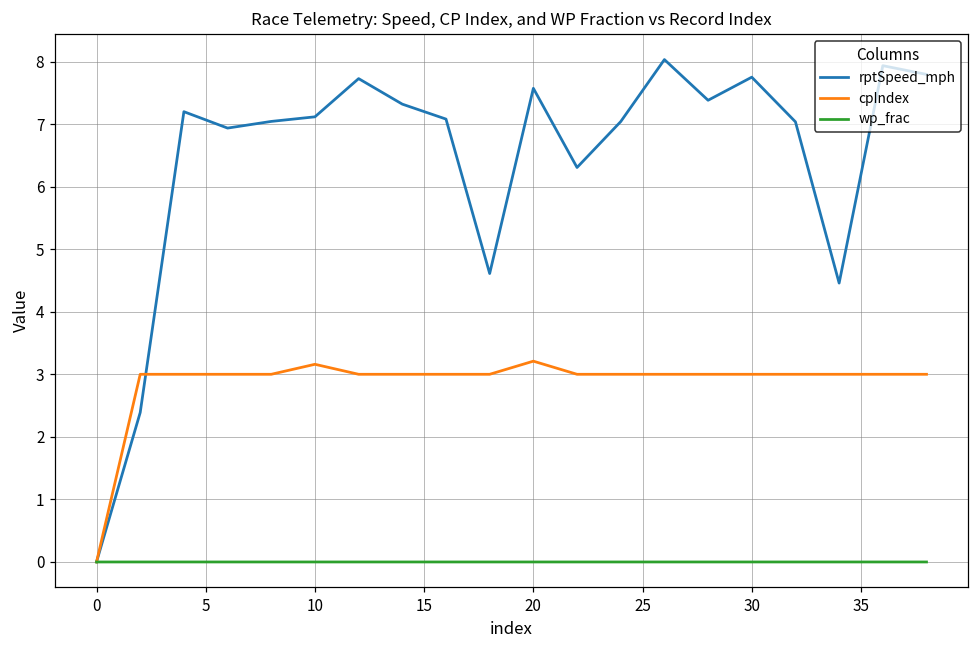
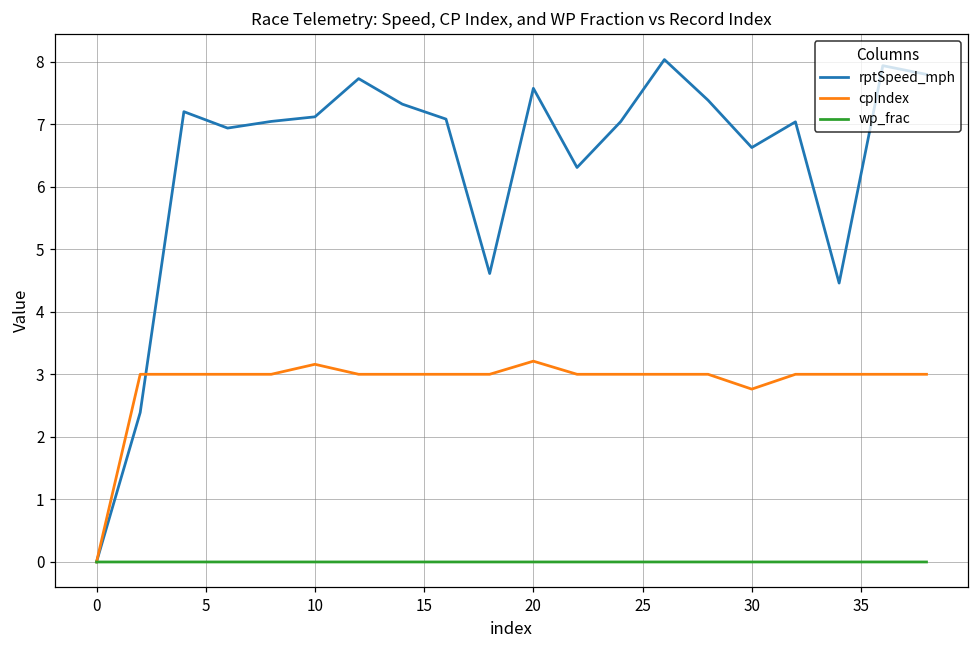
rptSpeed_mph, 30: 7.7 -> 6.6
cpIndex, 30: 3.0 -> 2.8
